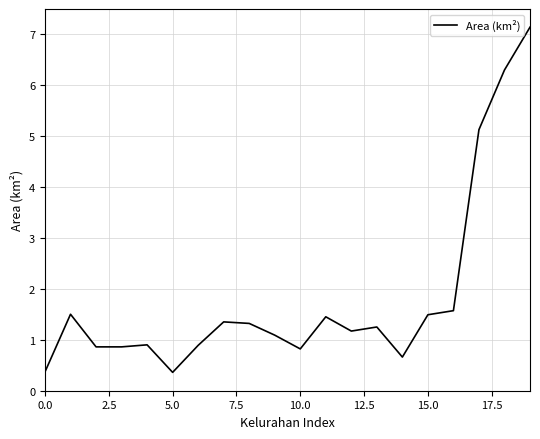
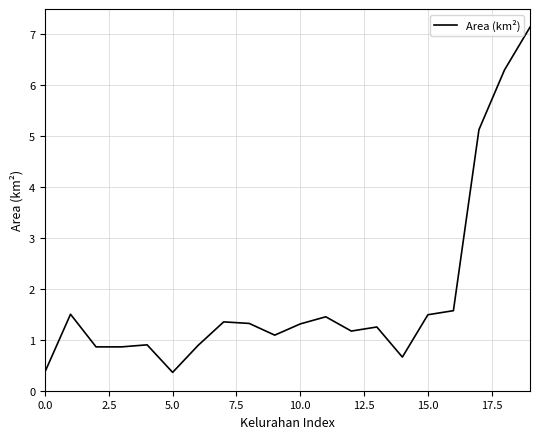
10.0: 0.8 -> 1.3
